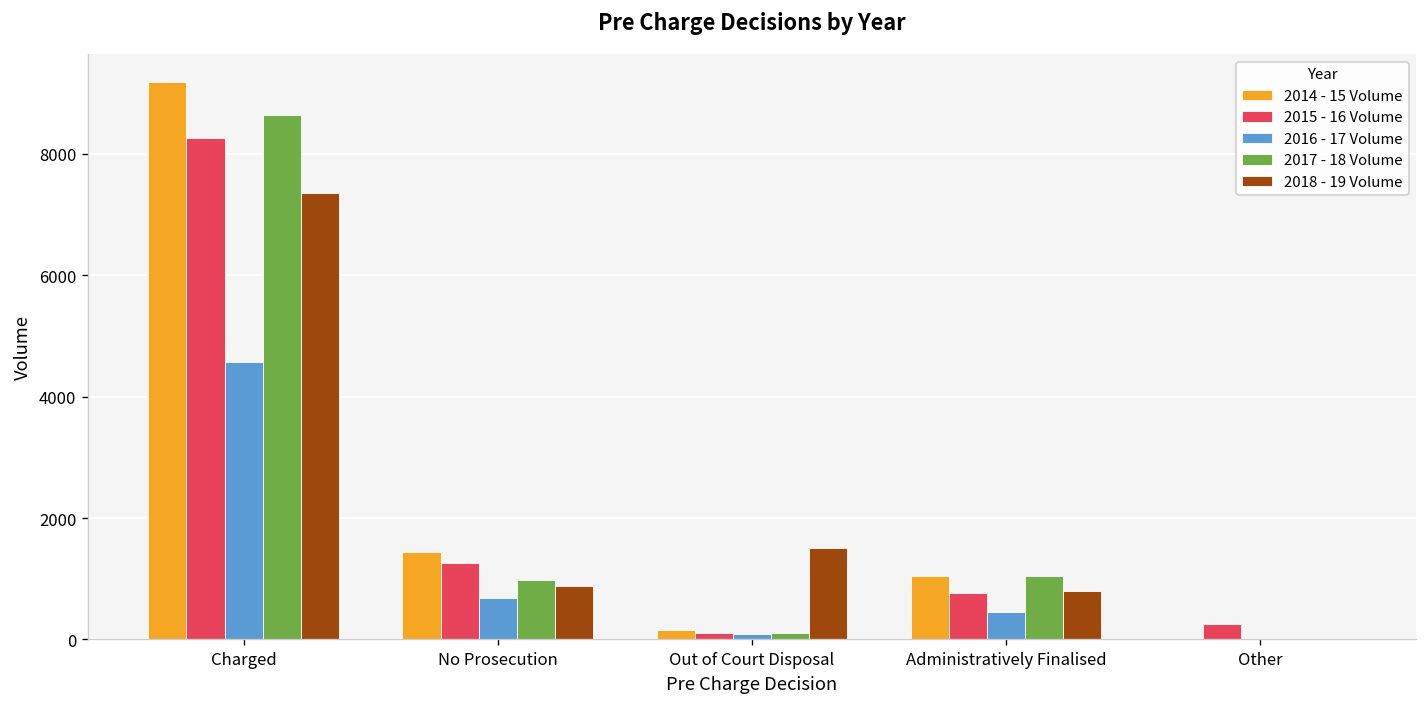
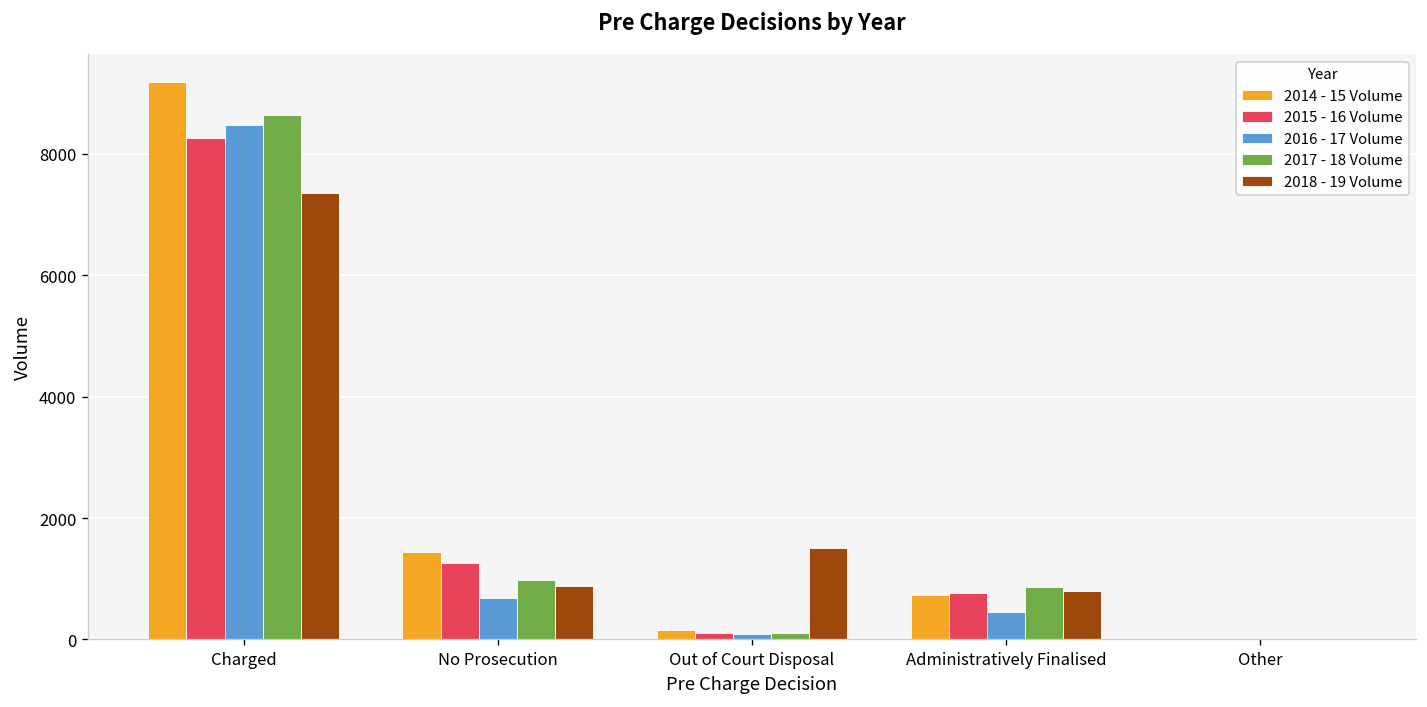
2016 - 17 Volume, Charged: 4600 -> 8500
2014 - 15 Volume, Administratively Finalised: 1000 -> 700
2017 - 18 Volume, Administratively Finalised: 1000 -> 900
2015 - 16 Volume, Other: 300 -> 0
